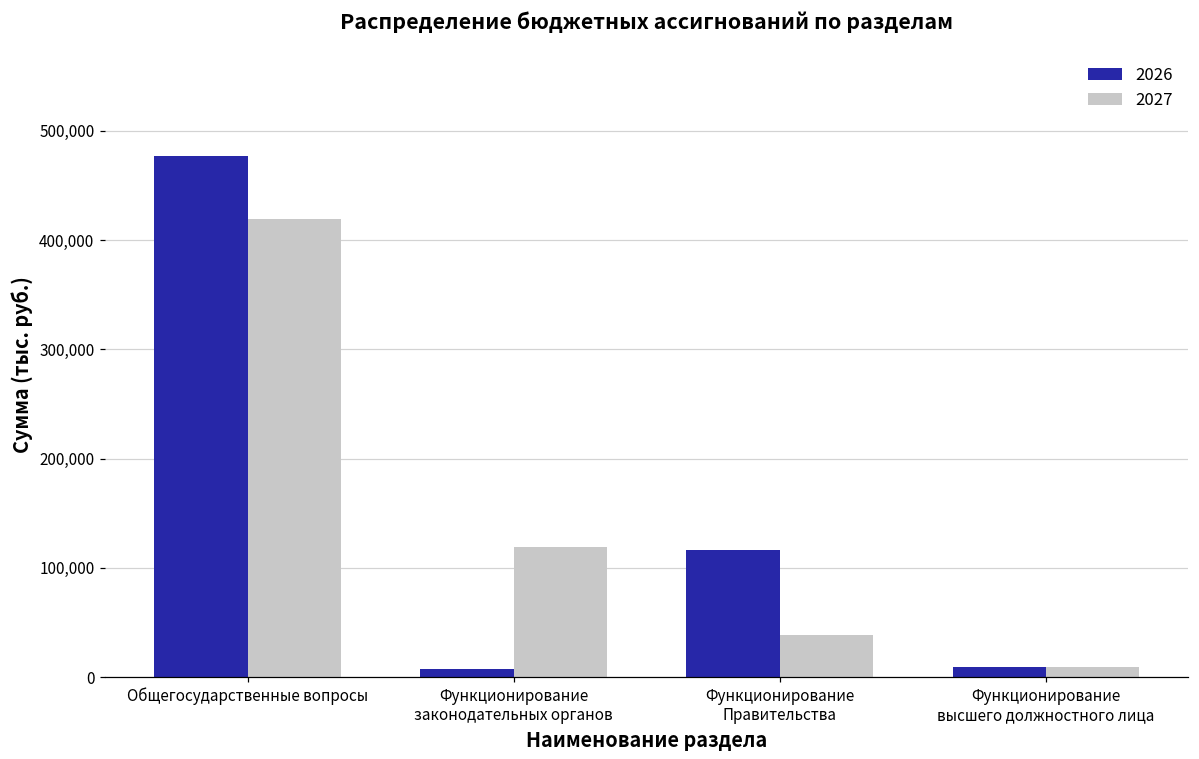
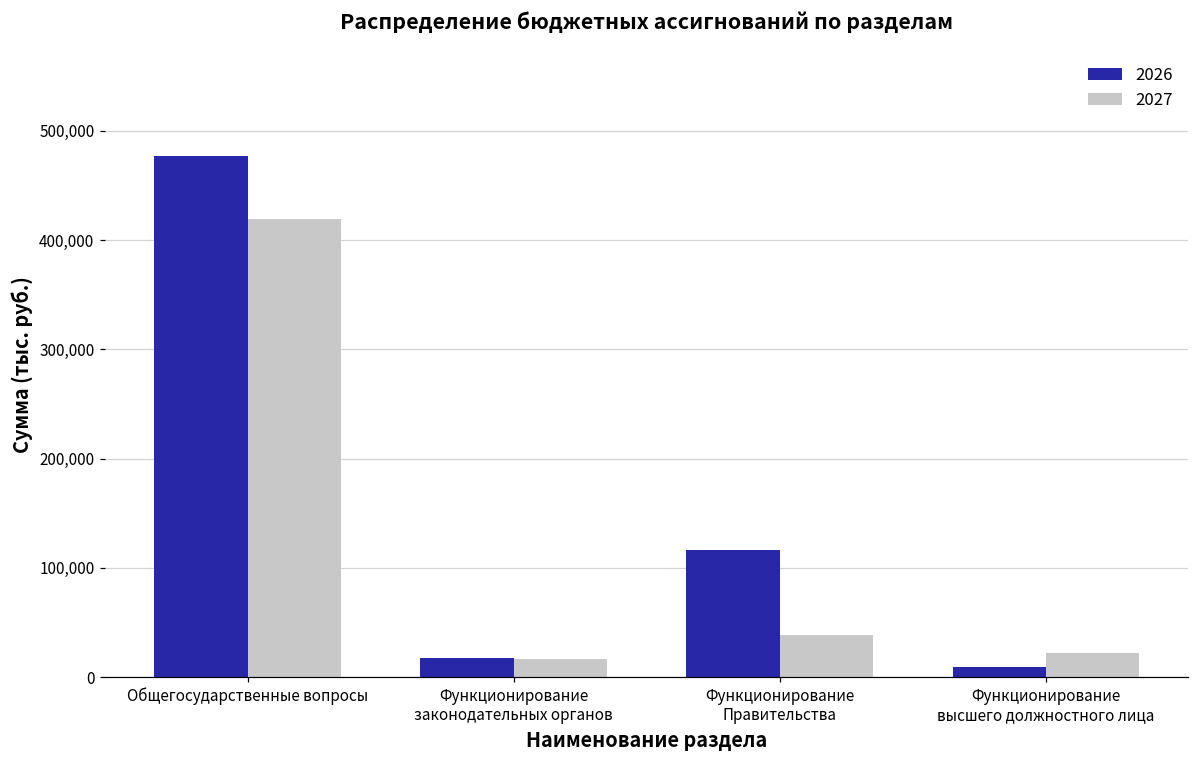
2026, Функционирование законодательных органов: 10,000 -> 20,000
2027, Функционирование законодательных органов: 120,000 -> 20,000
2027, Функционирование высшего должностного лица: 10,000 -> 20,000
